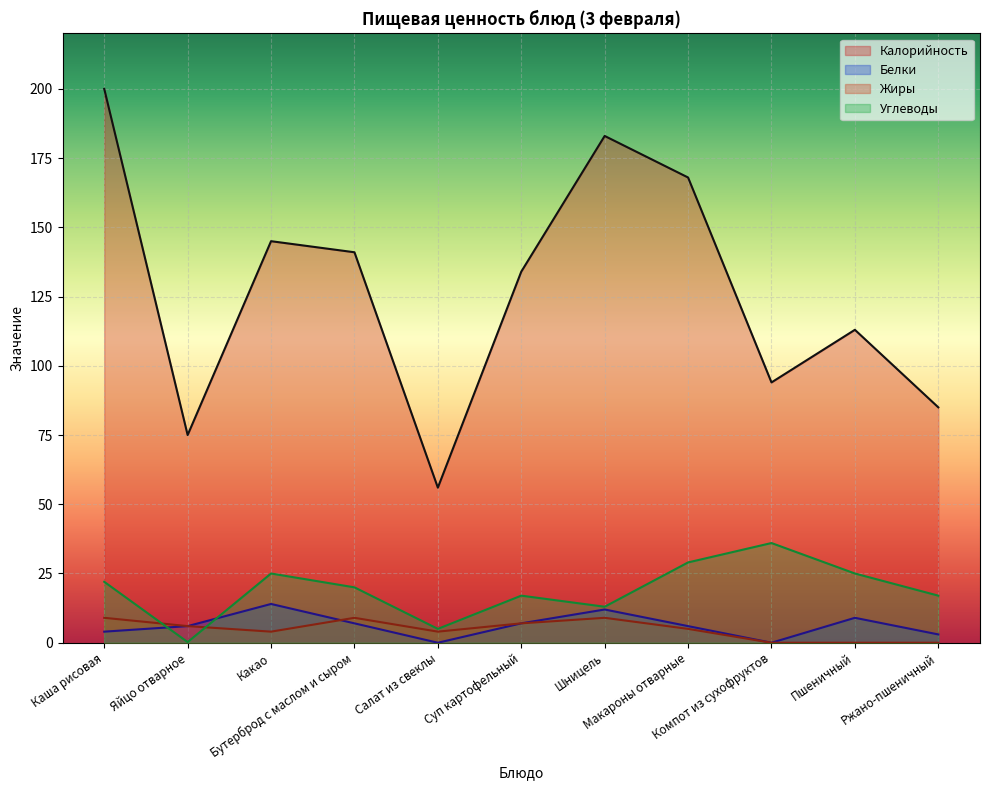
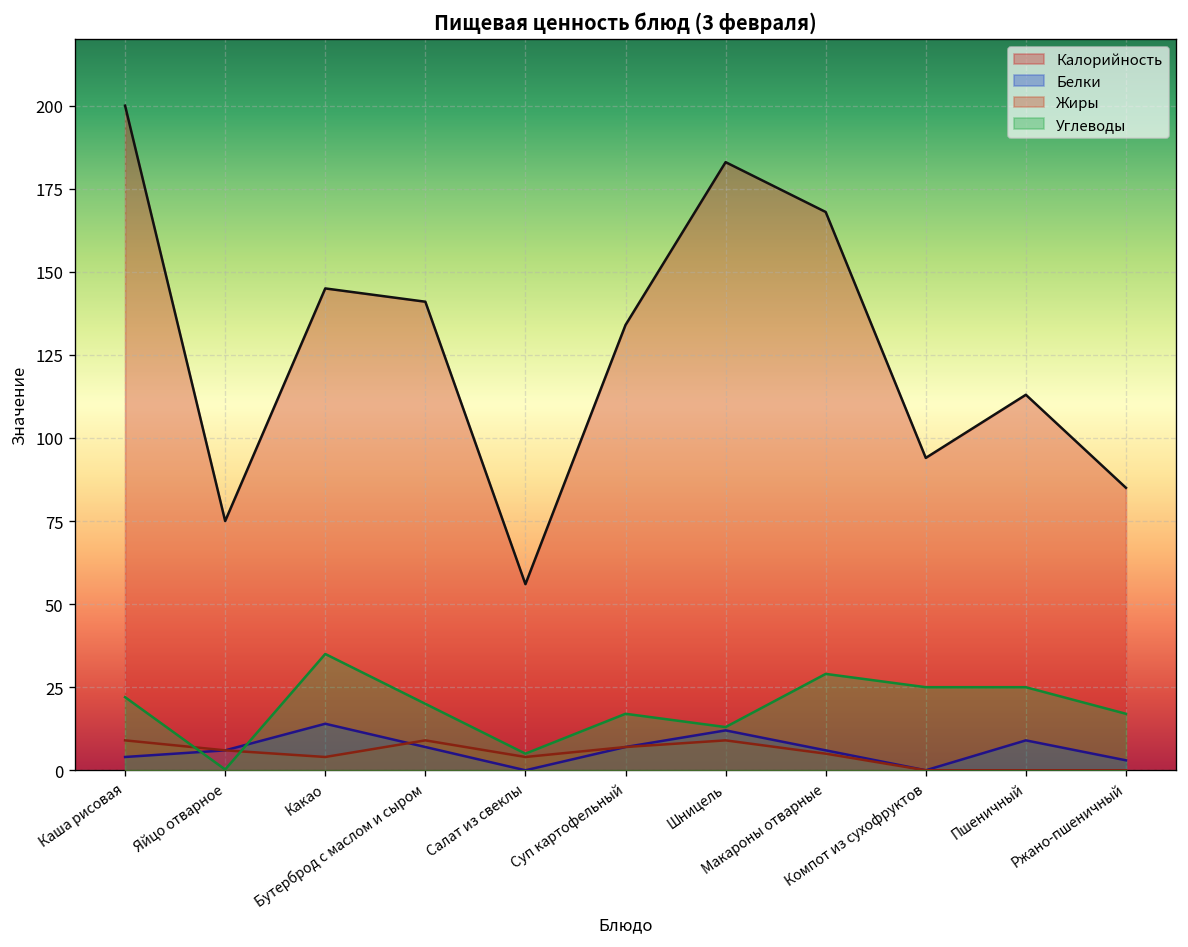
Углеводы, Какао: 25 -> 35
Углеводы, Компот из сухофруктов: 36 -> 25
